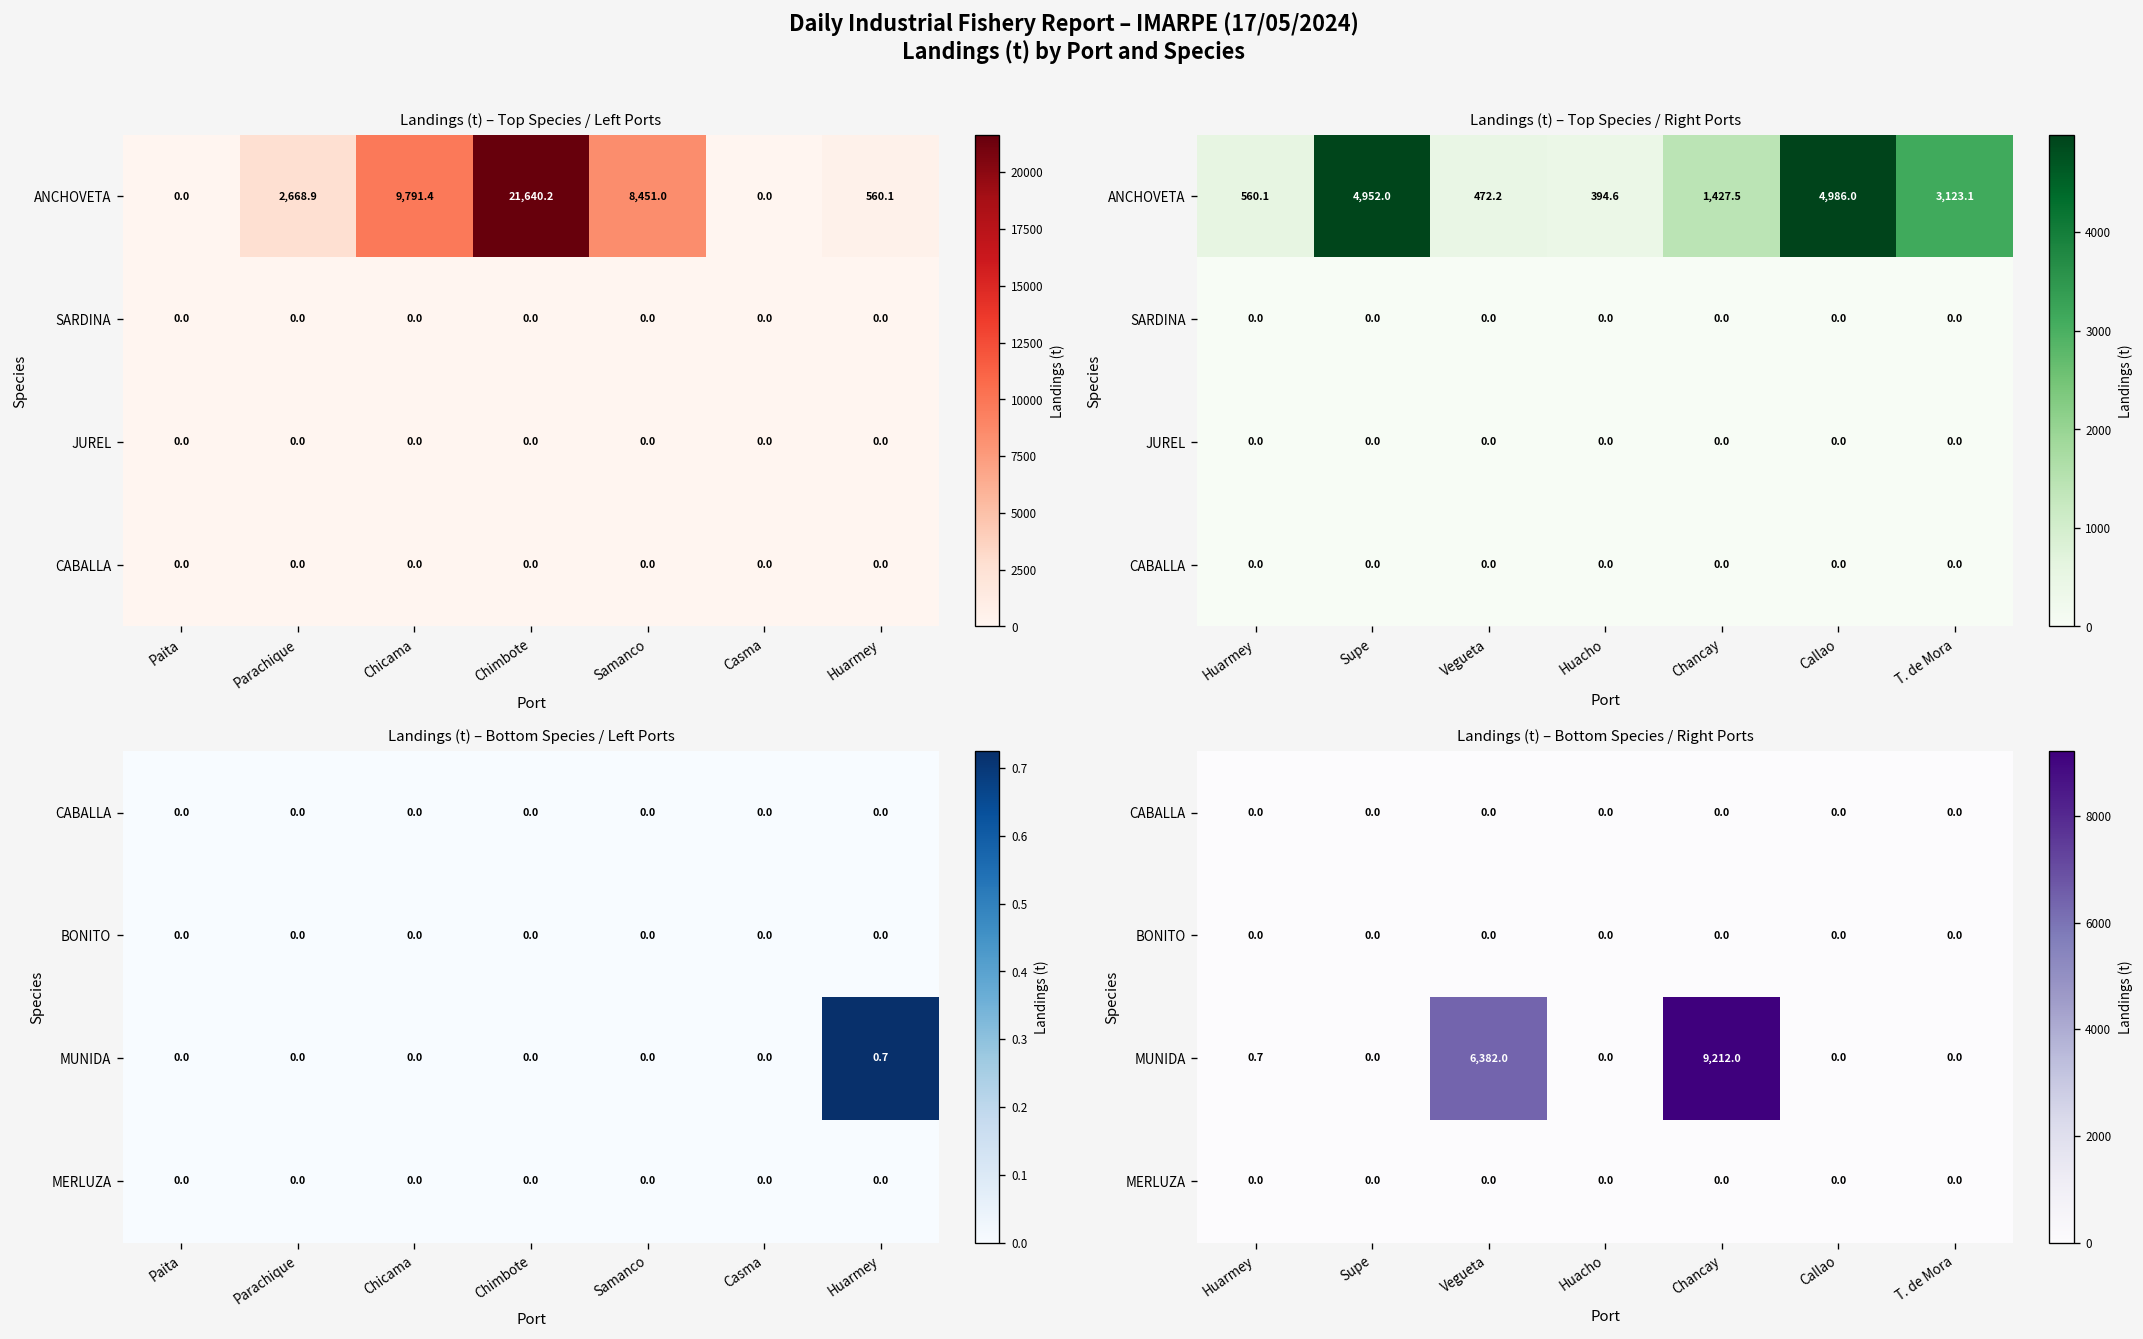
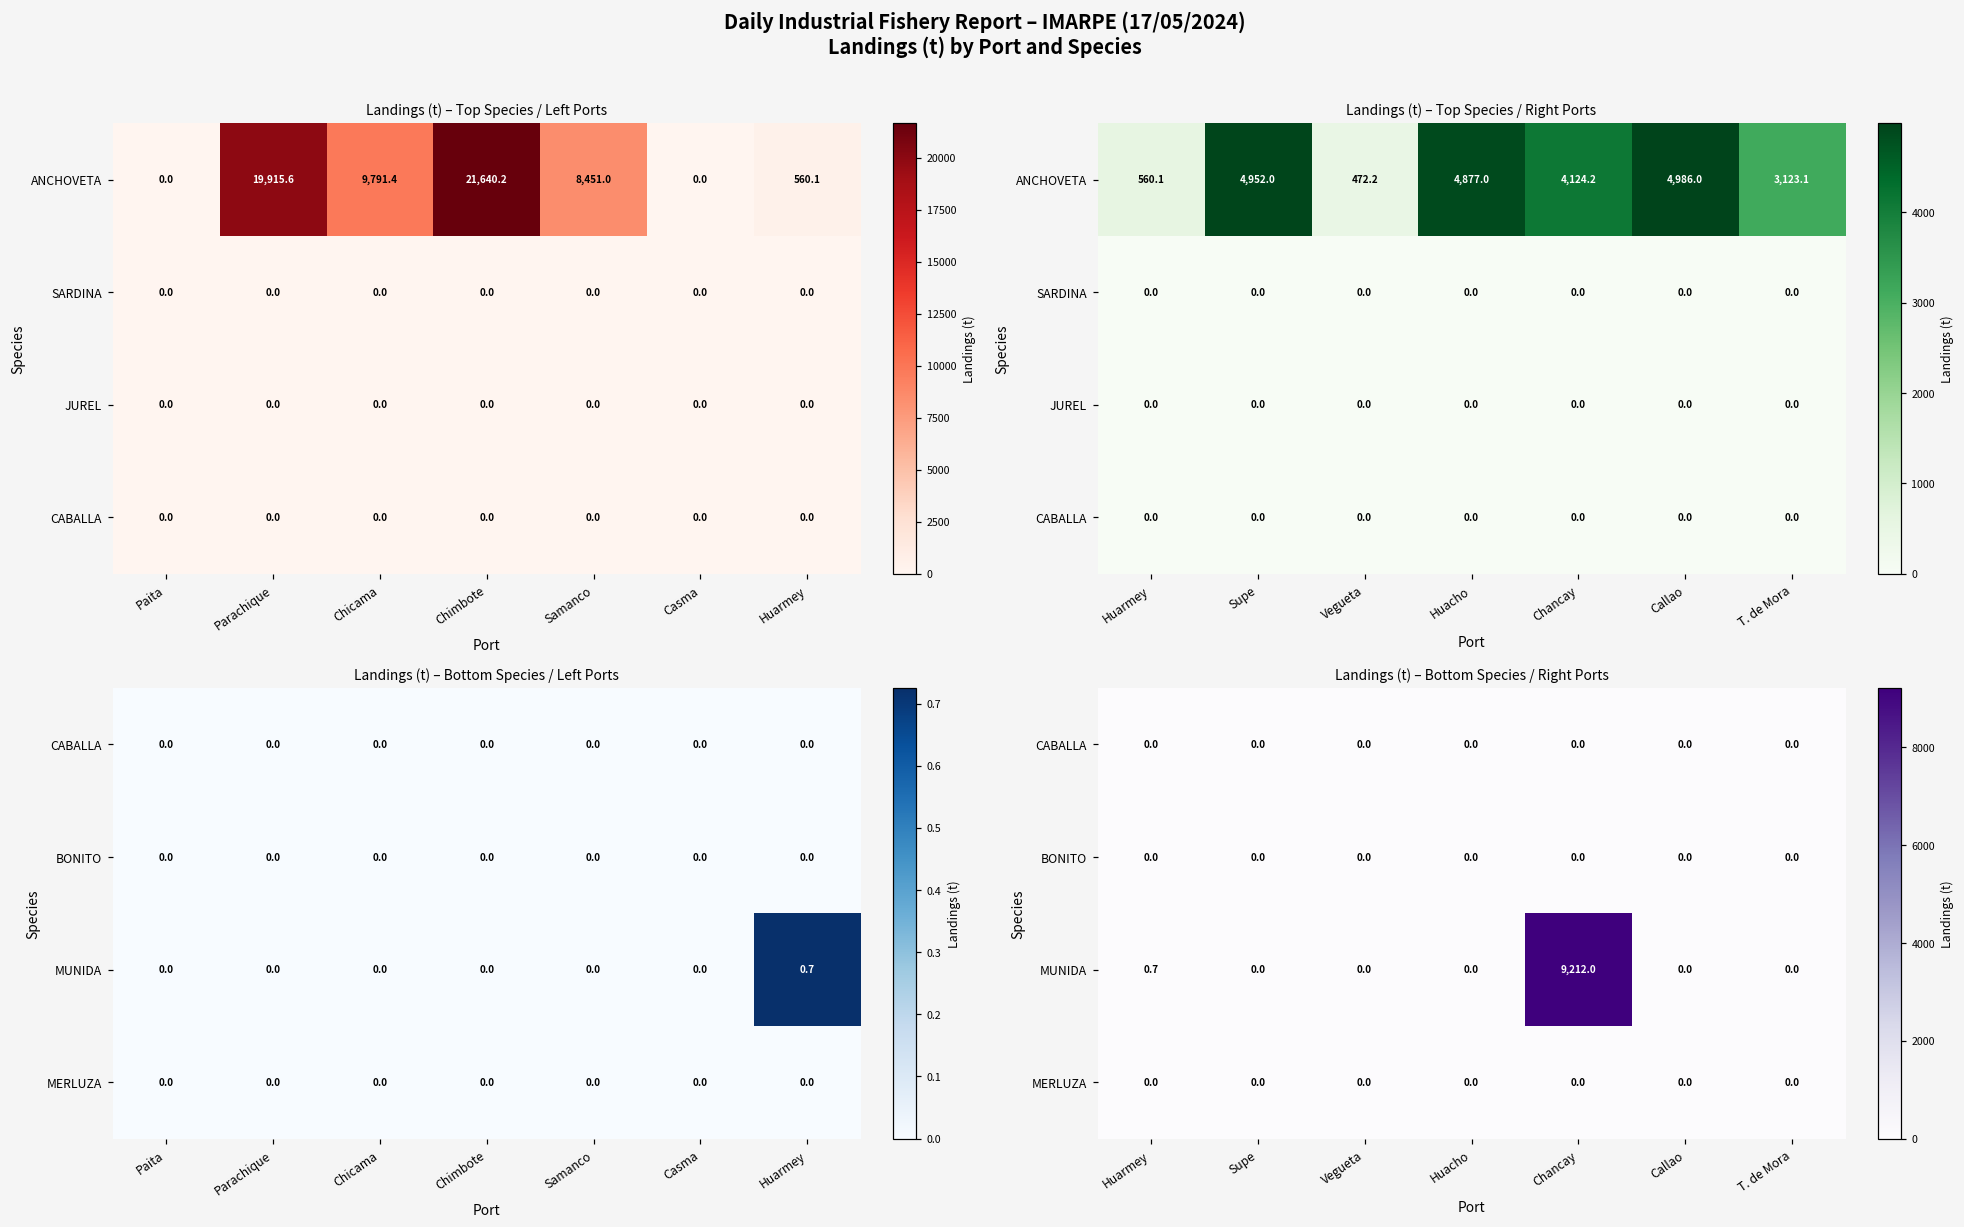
Landings (t) – Top Species / Left Ports, ANCHOVETA, Parachique: 2,668.9 -> 19,915.6
Landings (t) – Top Species / Right Ports, ANCHOVETA, Huacho: 394.6 -> 4,877.0
Landings (t) – Top Species / Right Ports, ANCHOVETA, Chancay: 1,427.5 -> 4,124.2
Landings (t) – Bottom Species / Right Ports, MUNIDA, Vegueta: 6,382.0 -> 0.0
